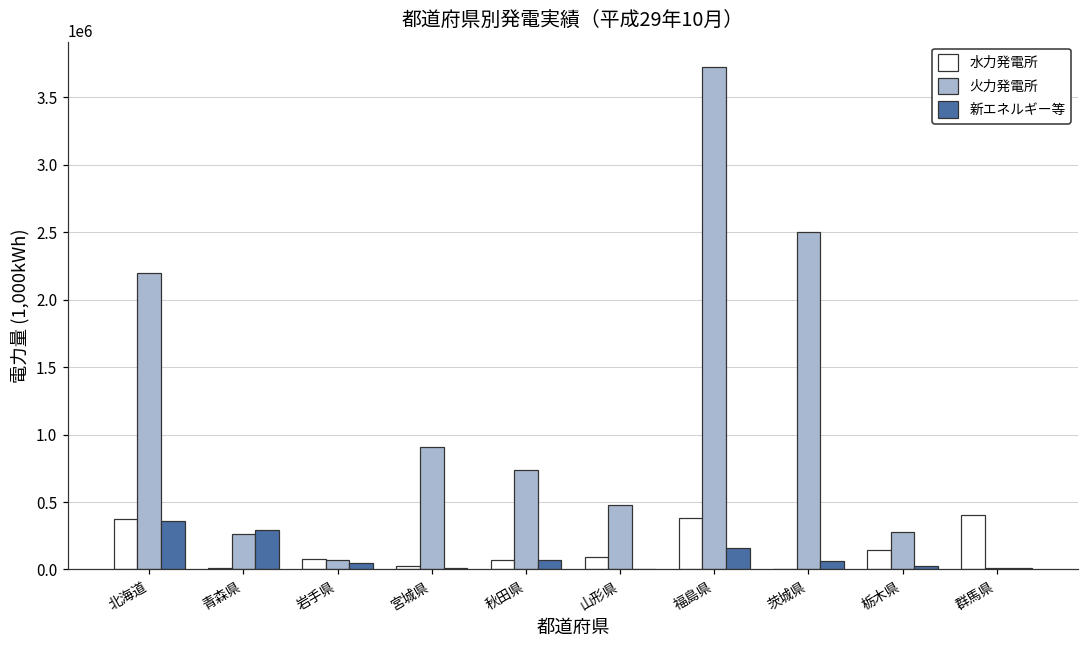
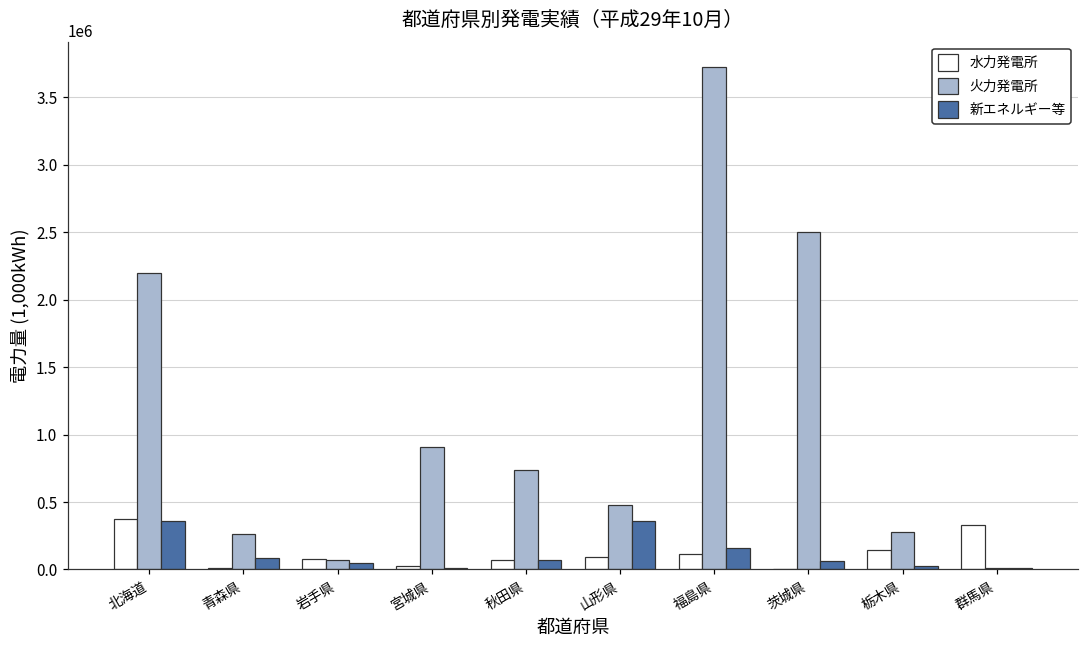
新エネルギー等, 青森県: 290000 -> 80000
新エネルギー等, 山形県: 0 -> 360000
水力発電所, 福島県: 380000 -> 110000
水力発電所, 群馬県: 400000 -> 330000
